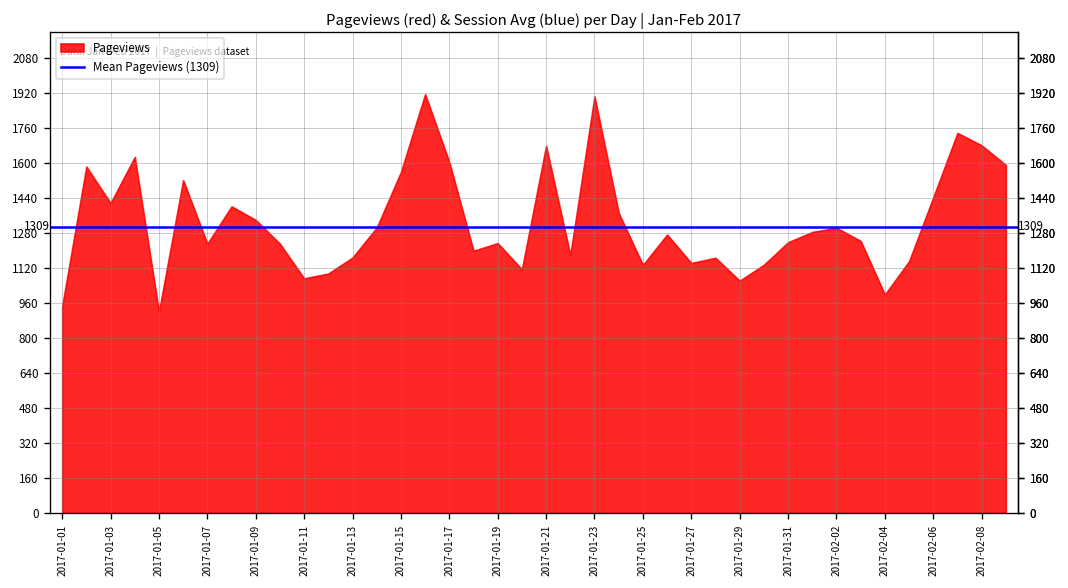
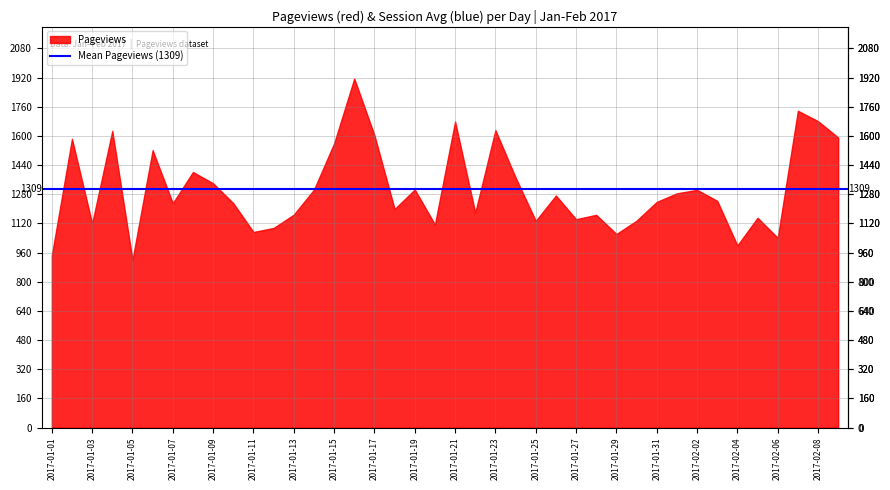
2017-01-03: 1420 -> 1120
2017-01-19: 1230 -> 1310
2017-01-23: 1910 -> 1630
2017-02-06: 1440 -> 1040
